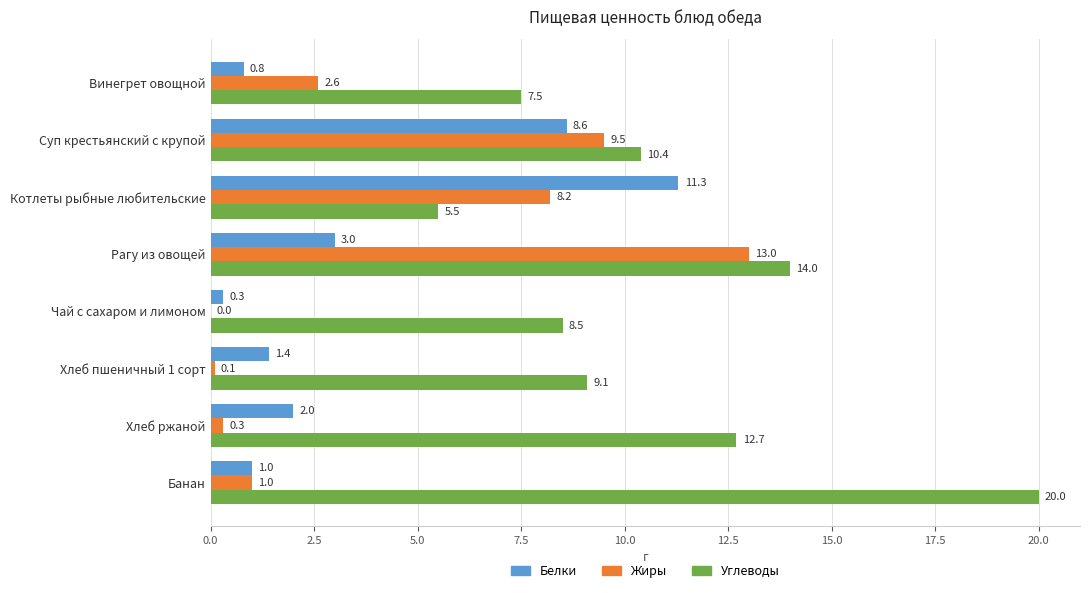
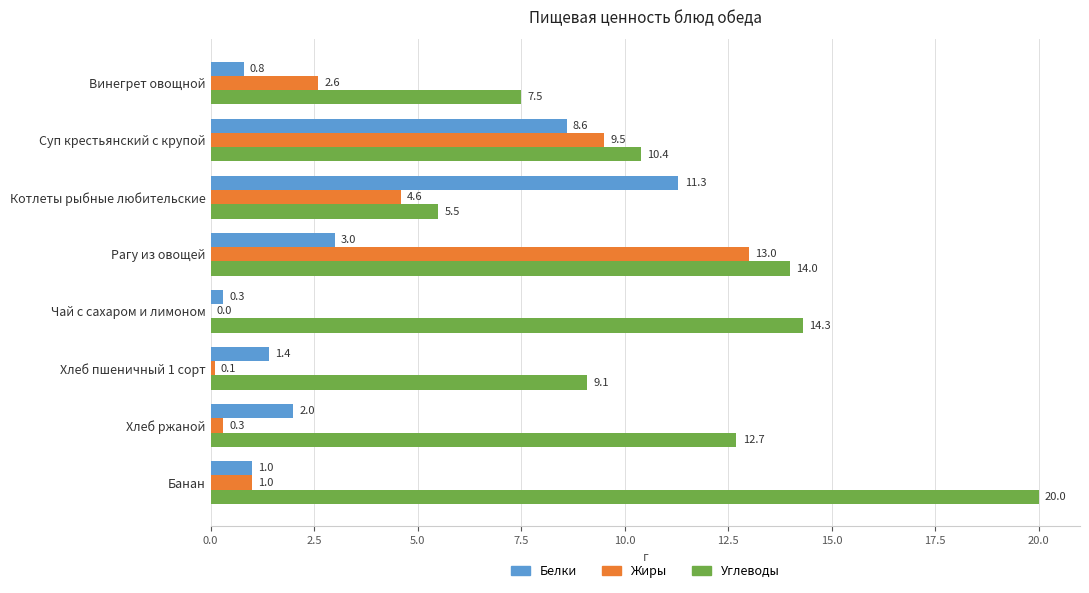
Жиры, Котлеты рыбные любительские: 8.2 -> 4.6
Углеводы, Чай с сахаром и лимоном: 8.5 -> 14.3
